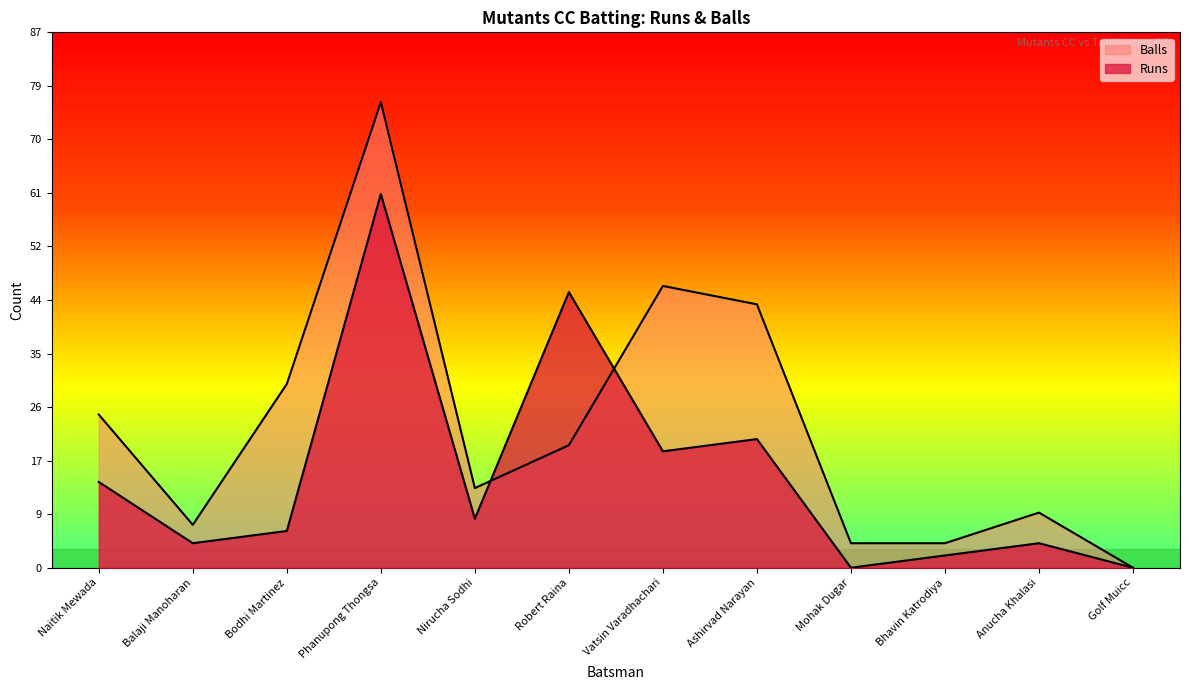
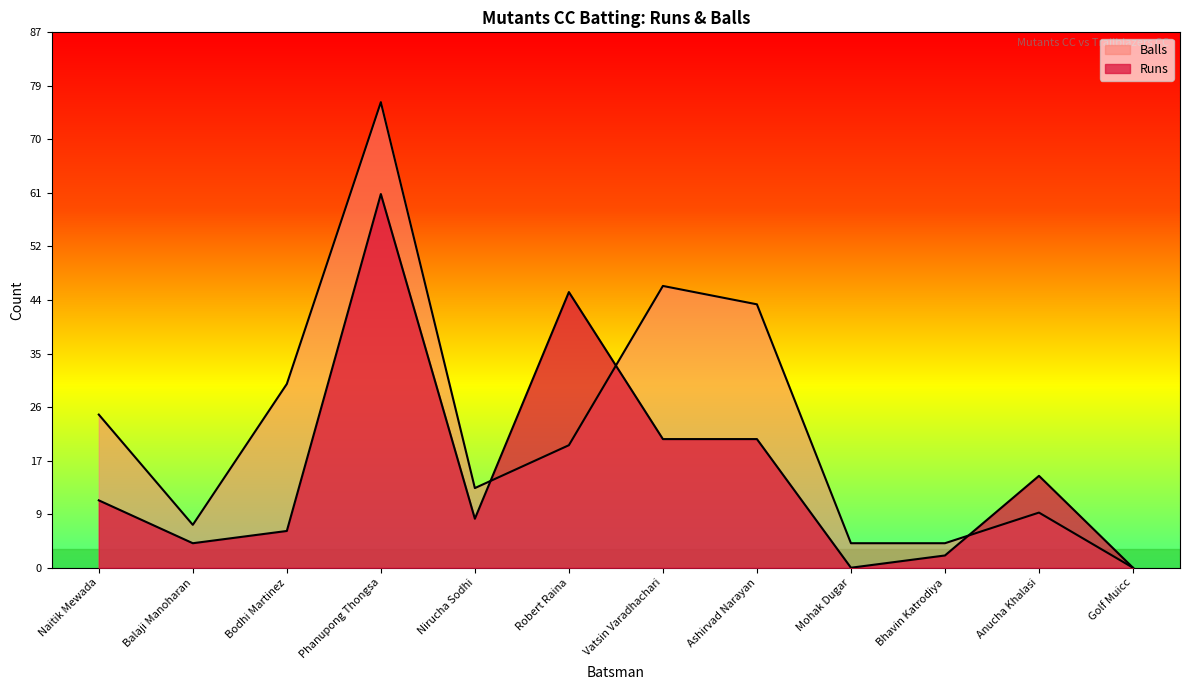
Runs, Naitik Mewada: 14 -> 11
Runs, Vatsin Varadhachari: 19 -> 21
Runs, Anucha Khalasi: 4 -> 15
